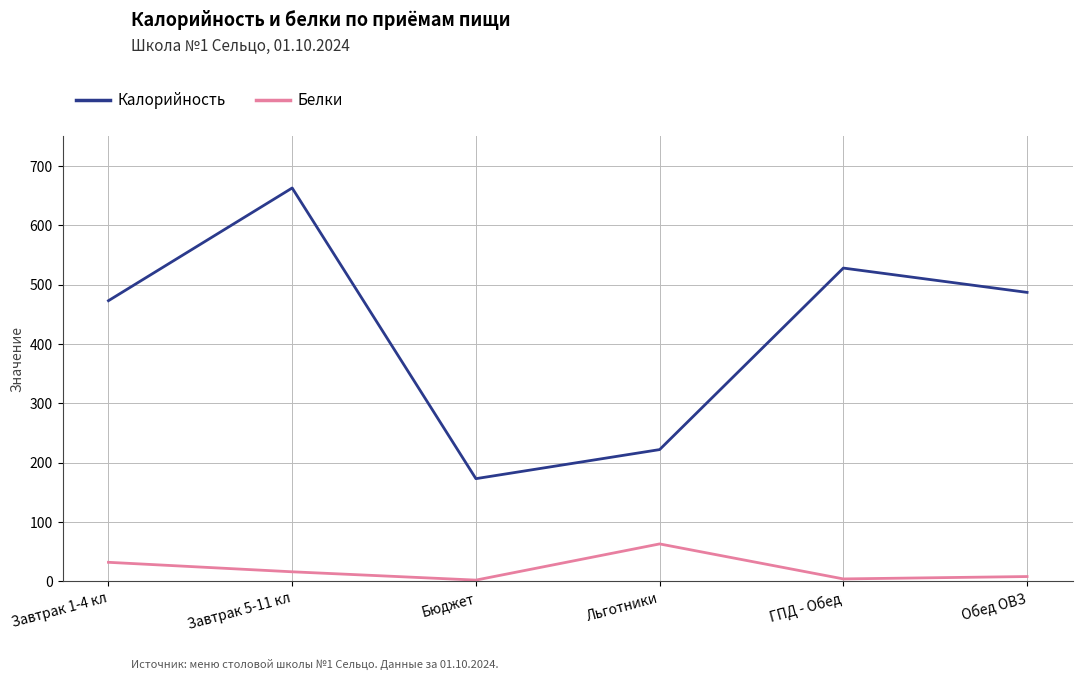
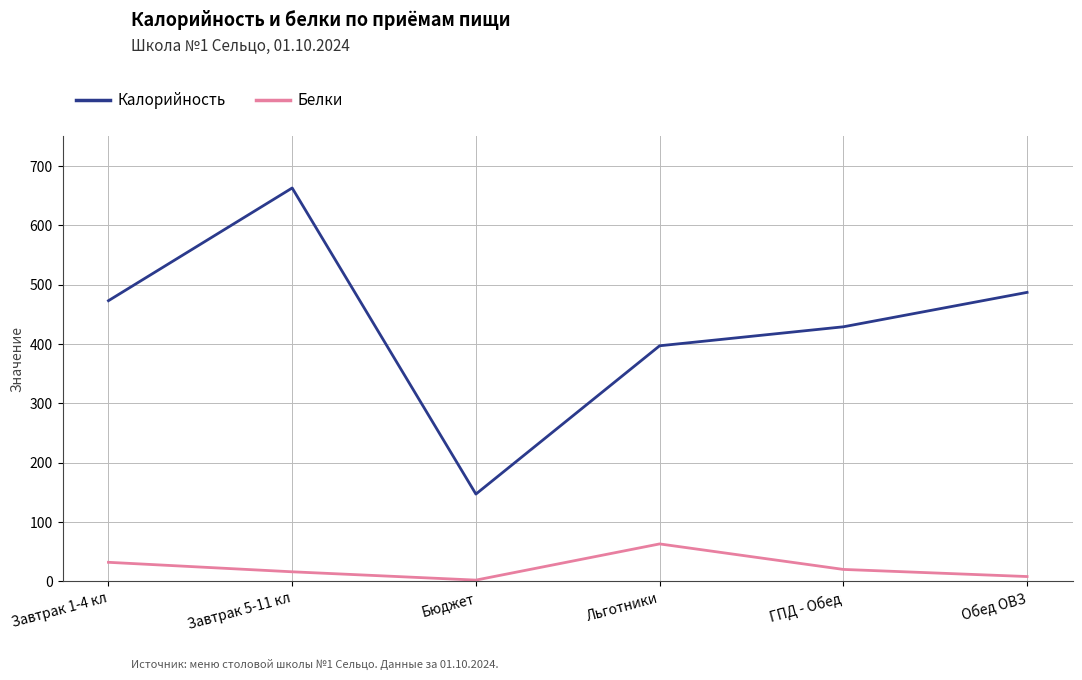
Калорийность, Бюджет: 170 -> 150
Калорийность, Льготники: 220 -> 400
Калорийность, ГПД - Обед: 530 -> 430
Белки, ГПД - Обед: 0 -> 20
